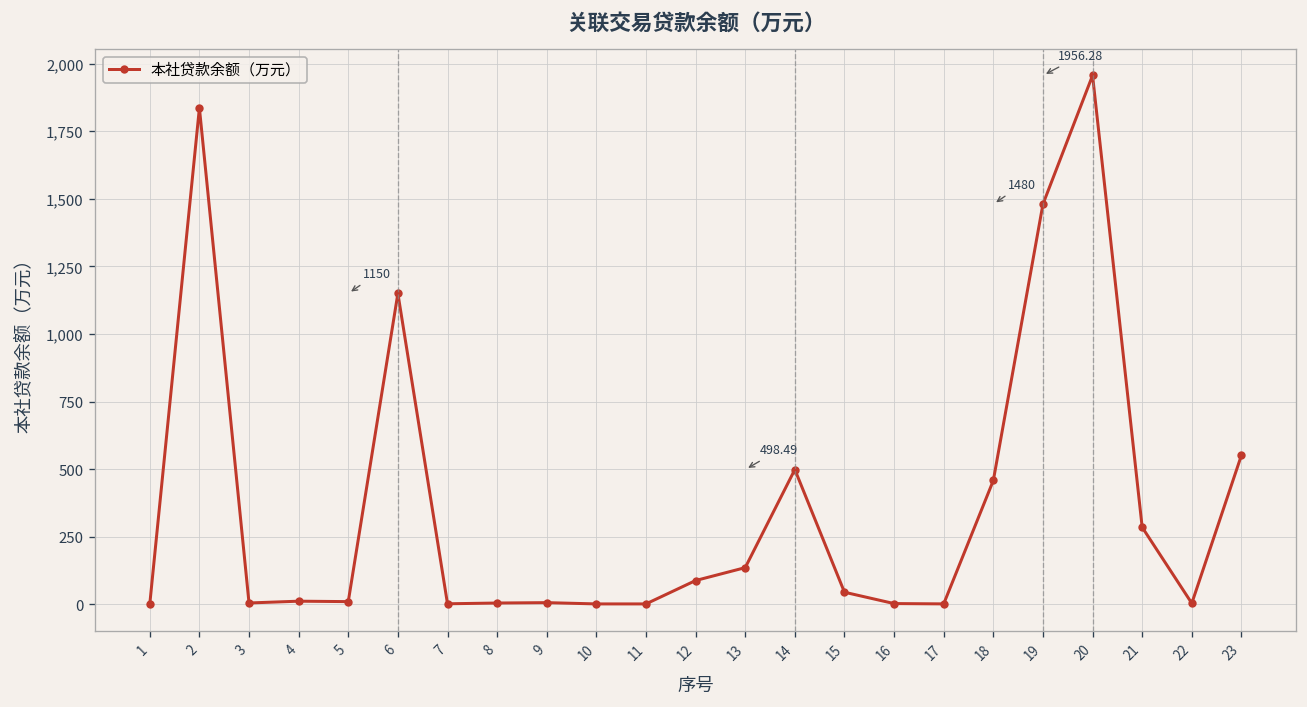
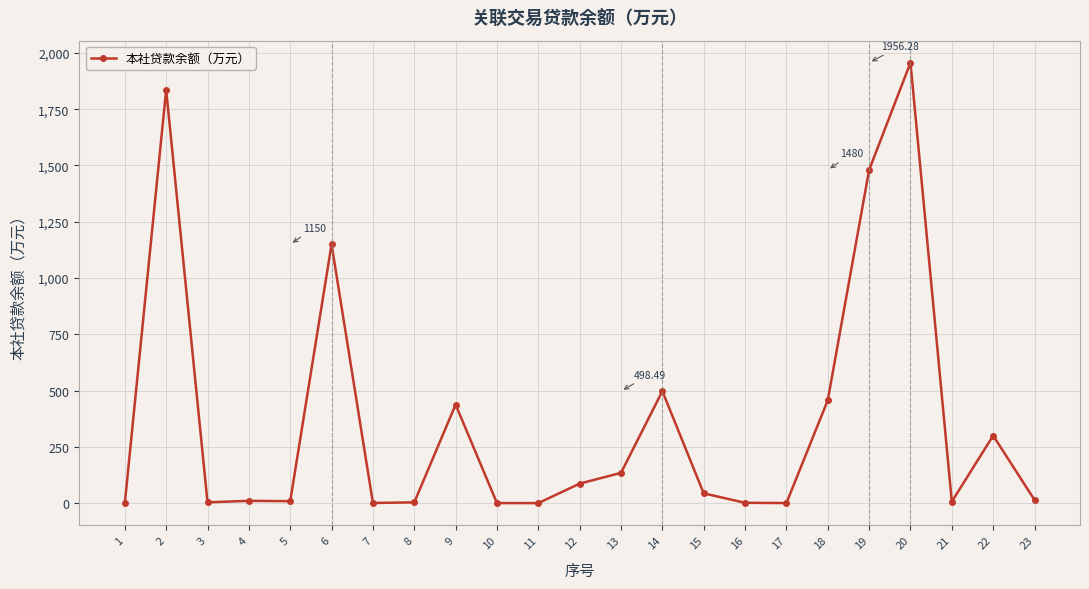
9: 10 -> 440
21: 290 -> 10
22: 0 -> 300
23: 550 -> 20
